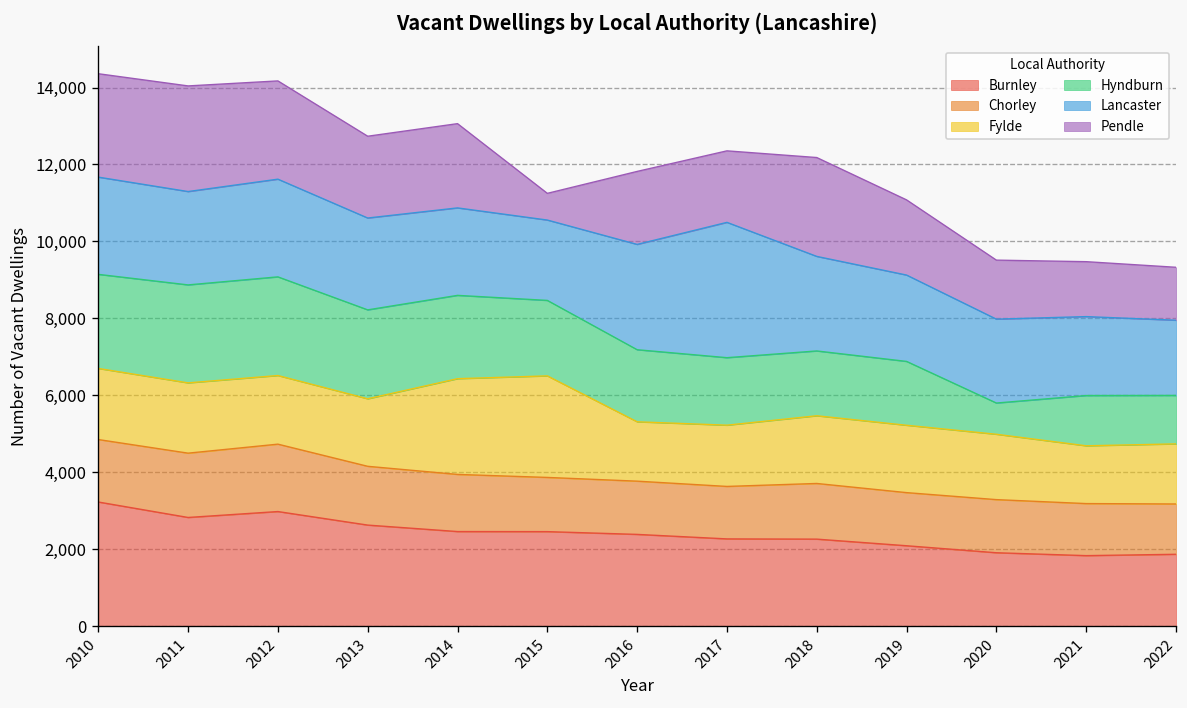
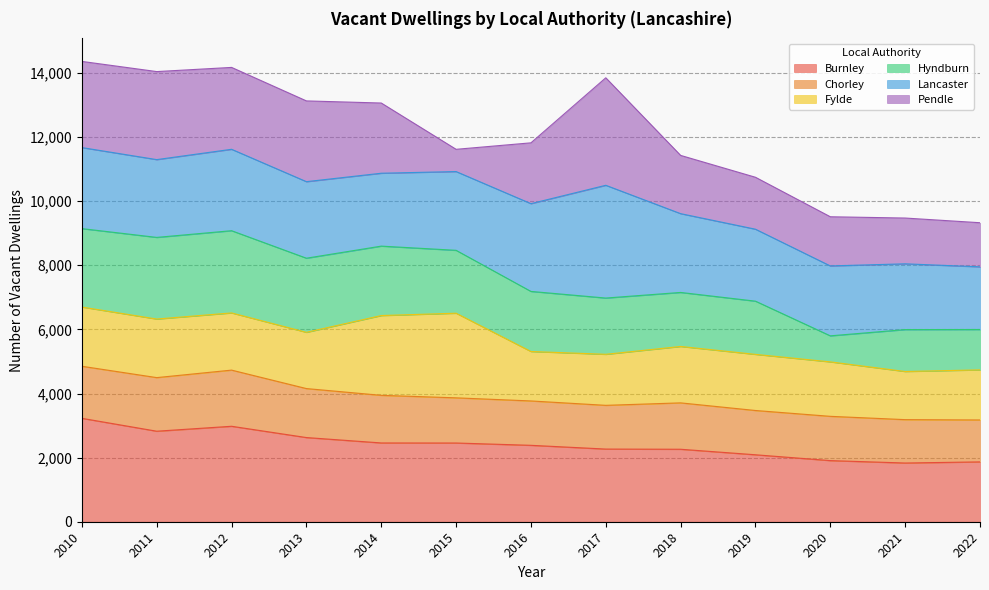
Pendle, 2013: 2,100 -> 2,500
Lancaster, 2015: 2,100 -> 2,500
Pendle, 2017: 1,900 -> 3,400
Pendle, 2018: 2,600 -> 1,800
Pendle, 2019: 2,000 -> 1,600
